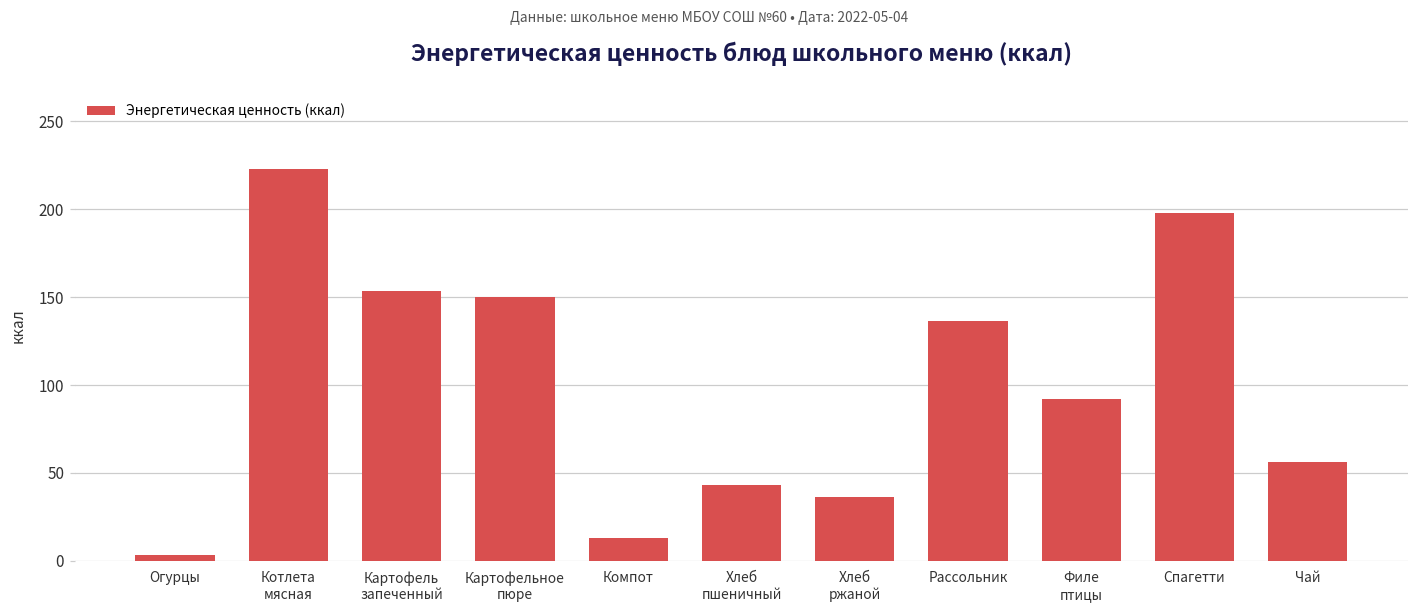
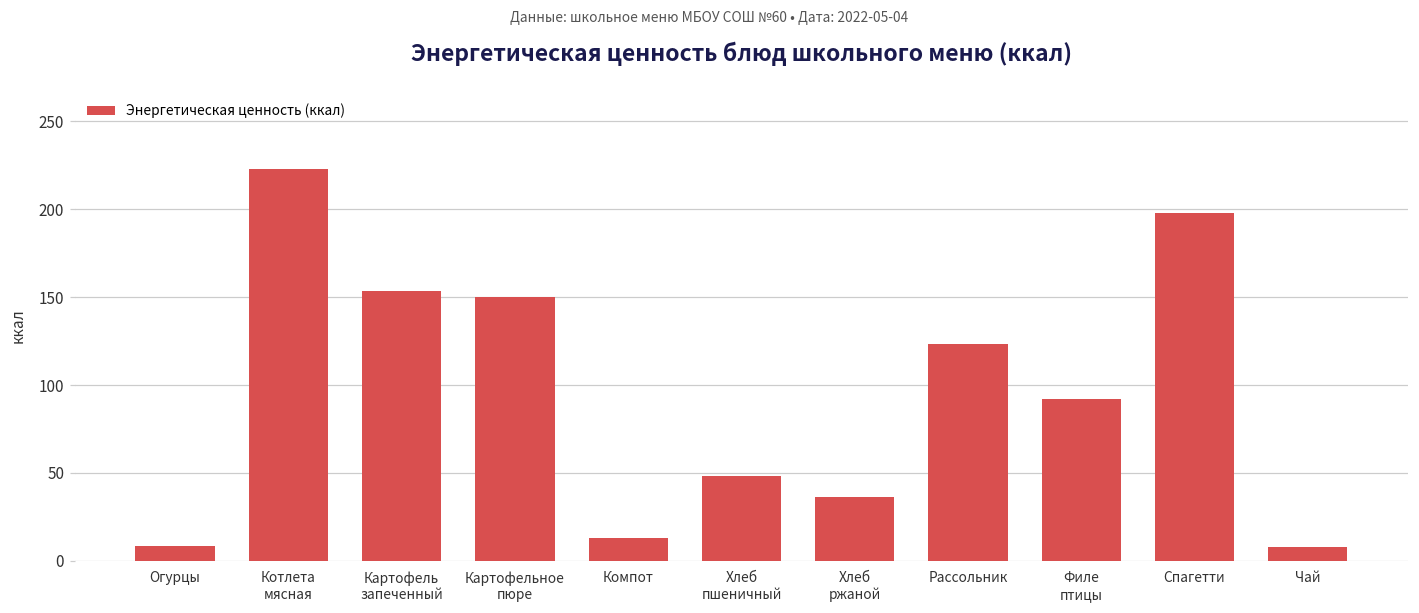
Огурцы: 3 -> 8
Хлеб пшеничный: 43 -> 48
Рассольник: 137 -> 123
Чай: 56 -> 8
